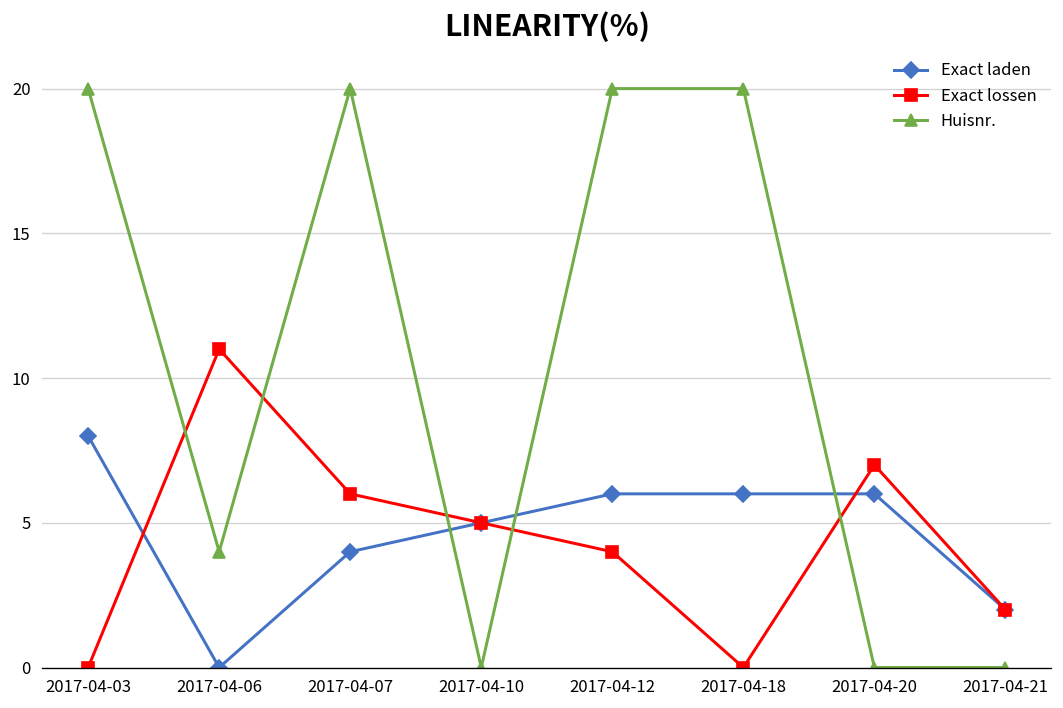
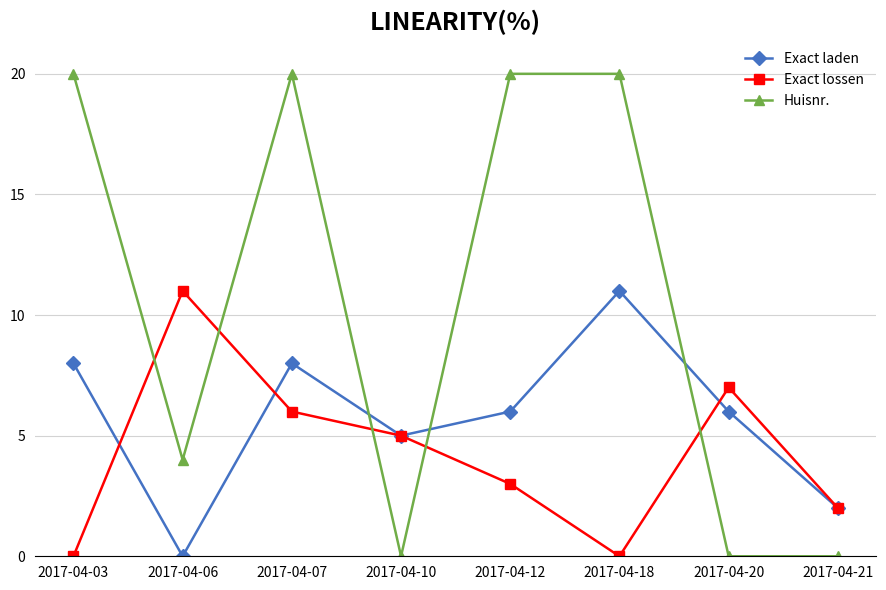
Exact laden, 2017-04-07: 4 -> 8
Exact lossen, 2017-04-12: 4 -> 3
Exact laden, 2017-04-18: 6 -> 11
